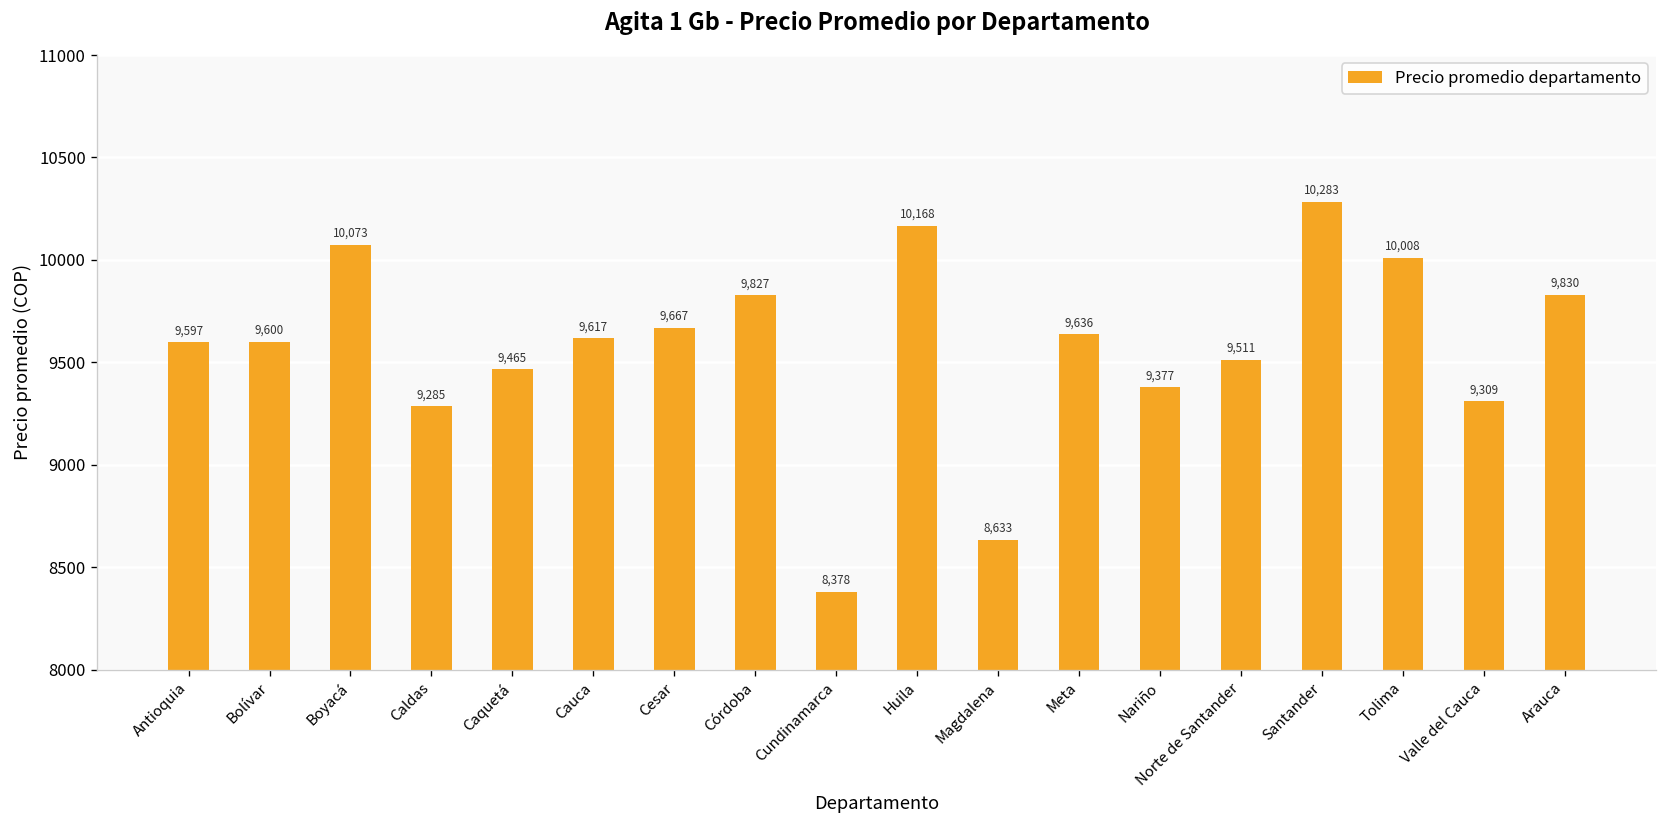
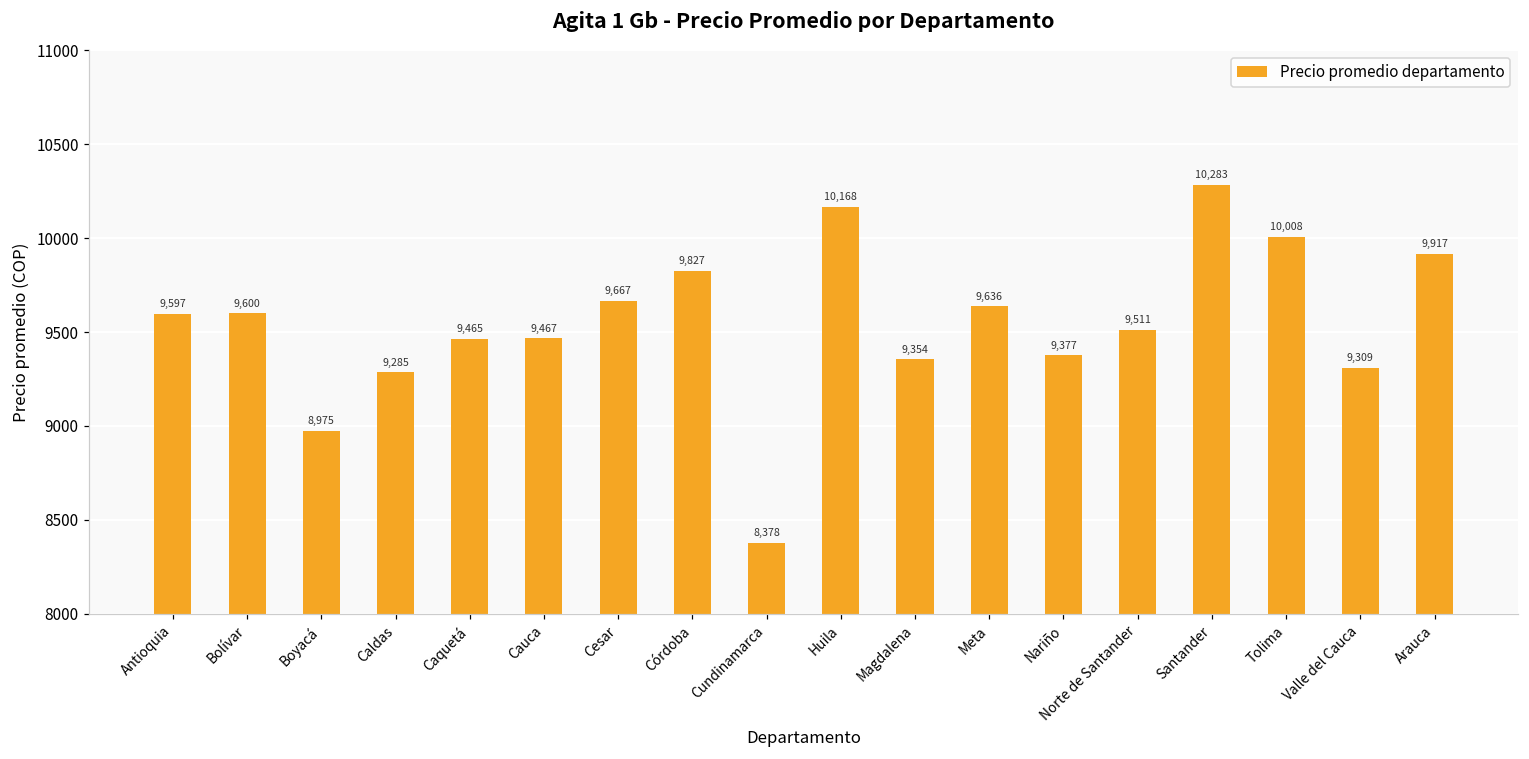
Boyacá: 10,073 -> 8,975
Cauca: 9,617 -> 9,467
Magdalena: 8,633 -> 9,354
Arauca: 9,830 -> 9,917
